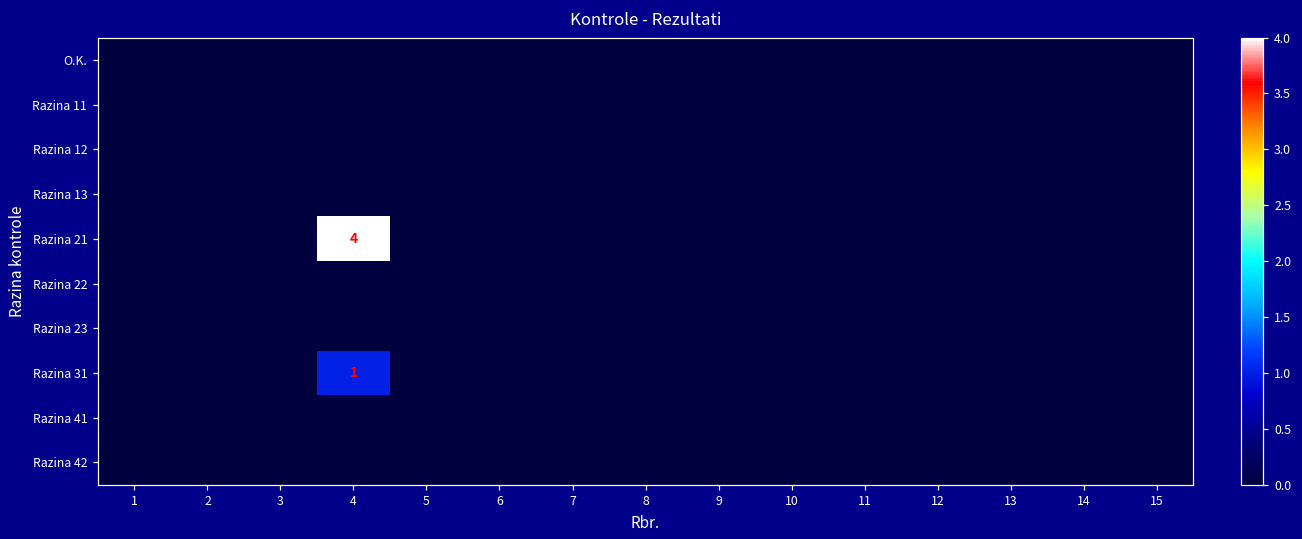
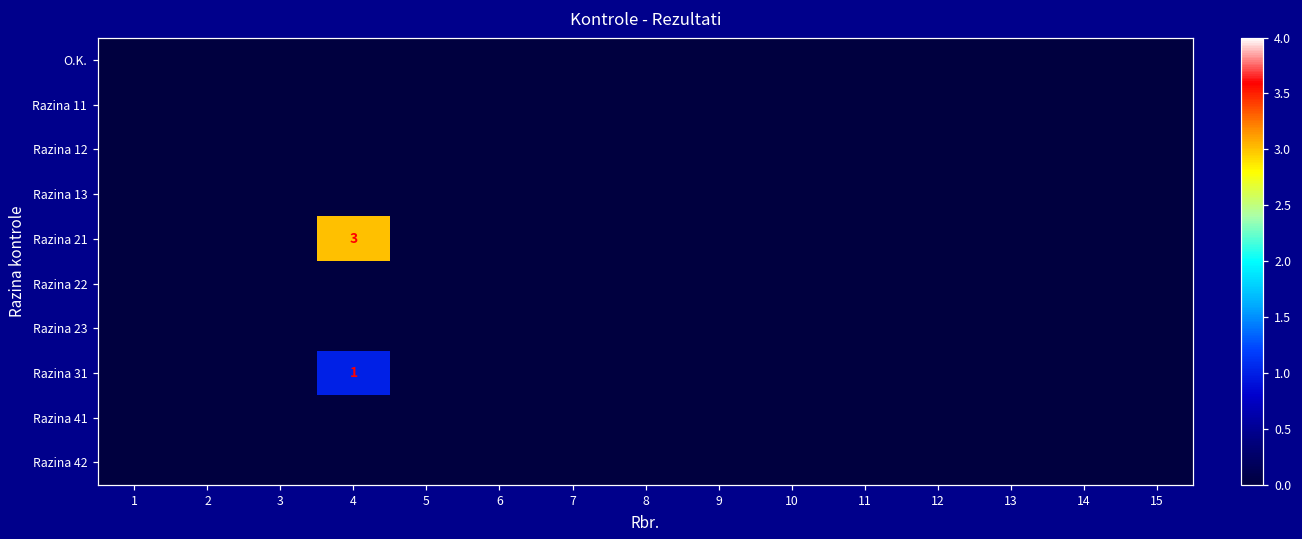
Razina 21, 4: 4 -> 3
